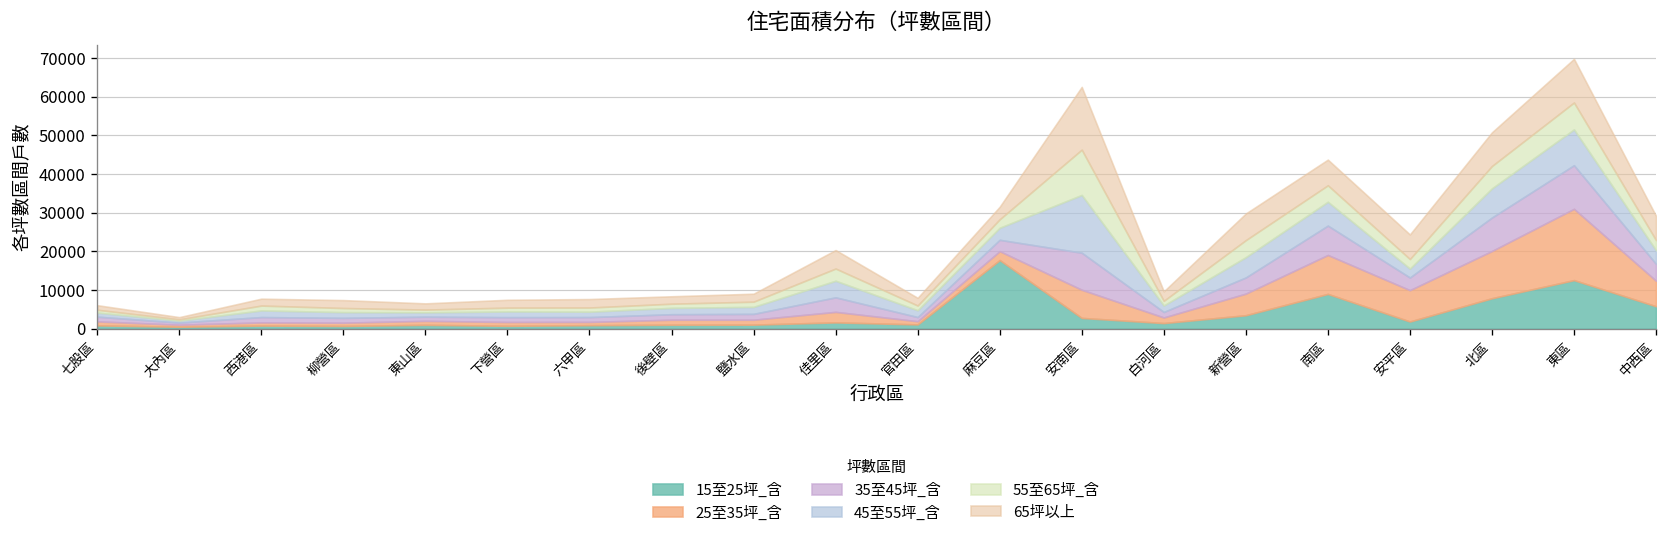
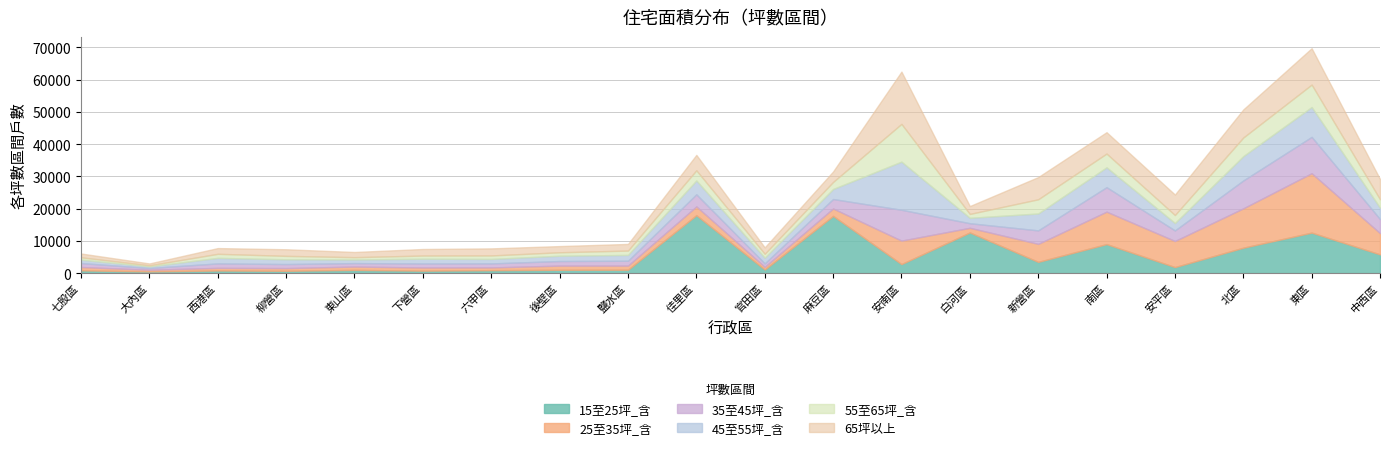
15至25坪_含, 佳里區: 2000 -> 18000
15至25坪_含, 白河區: 1000 -> 13000
